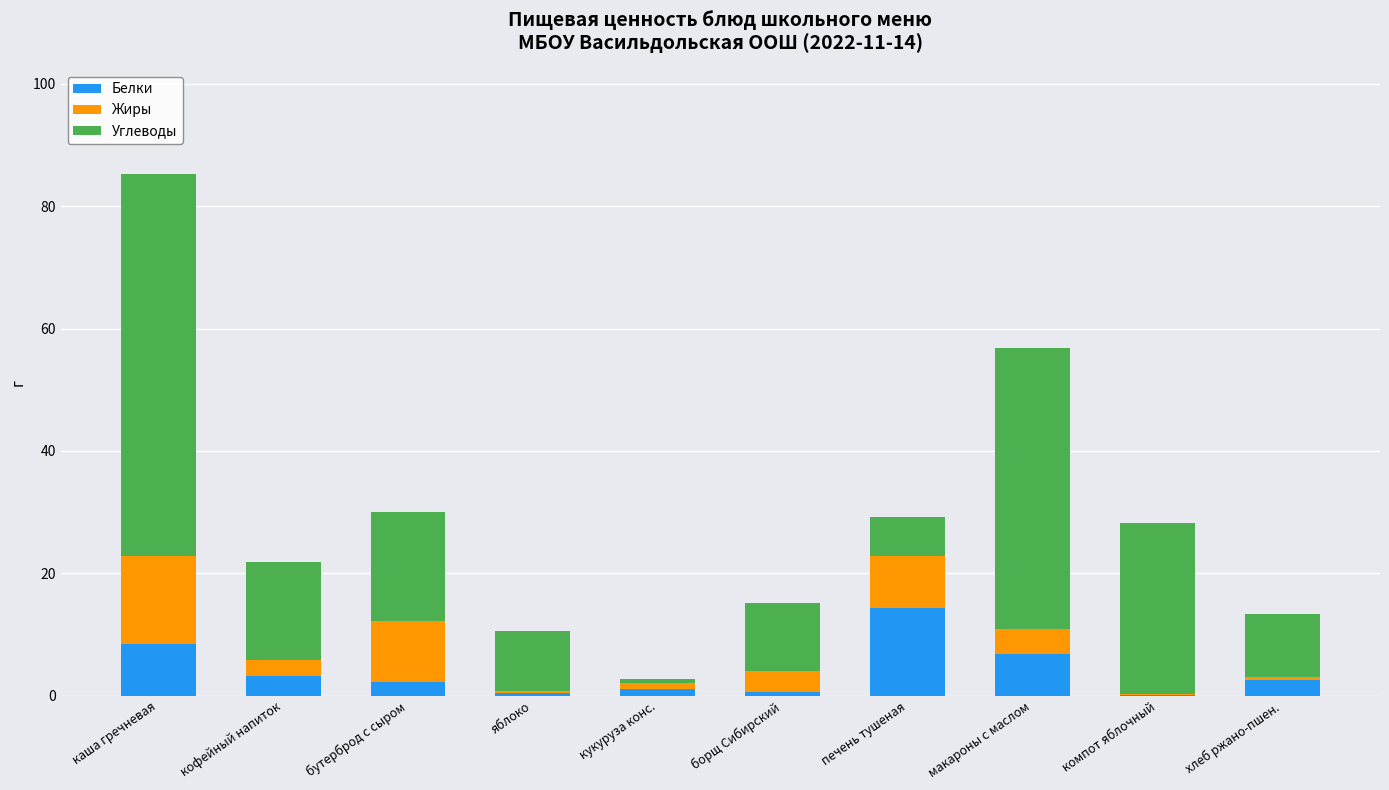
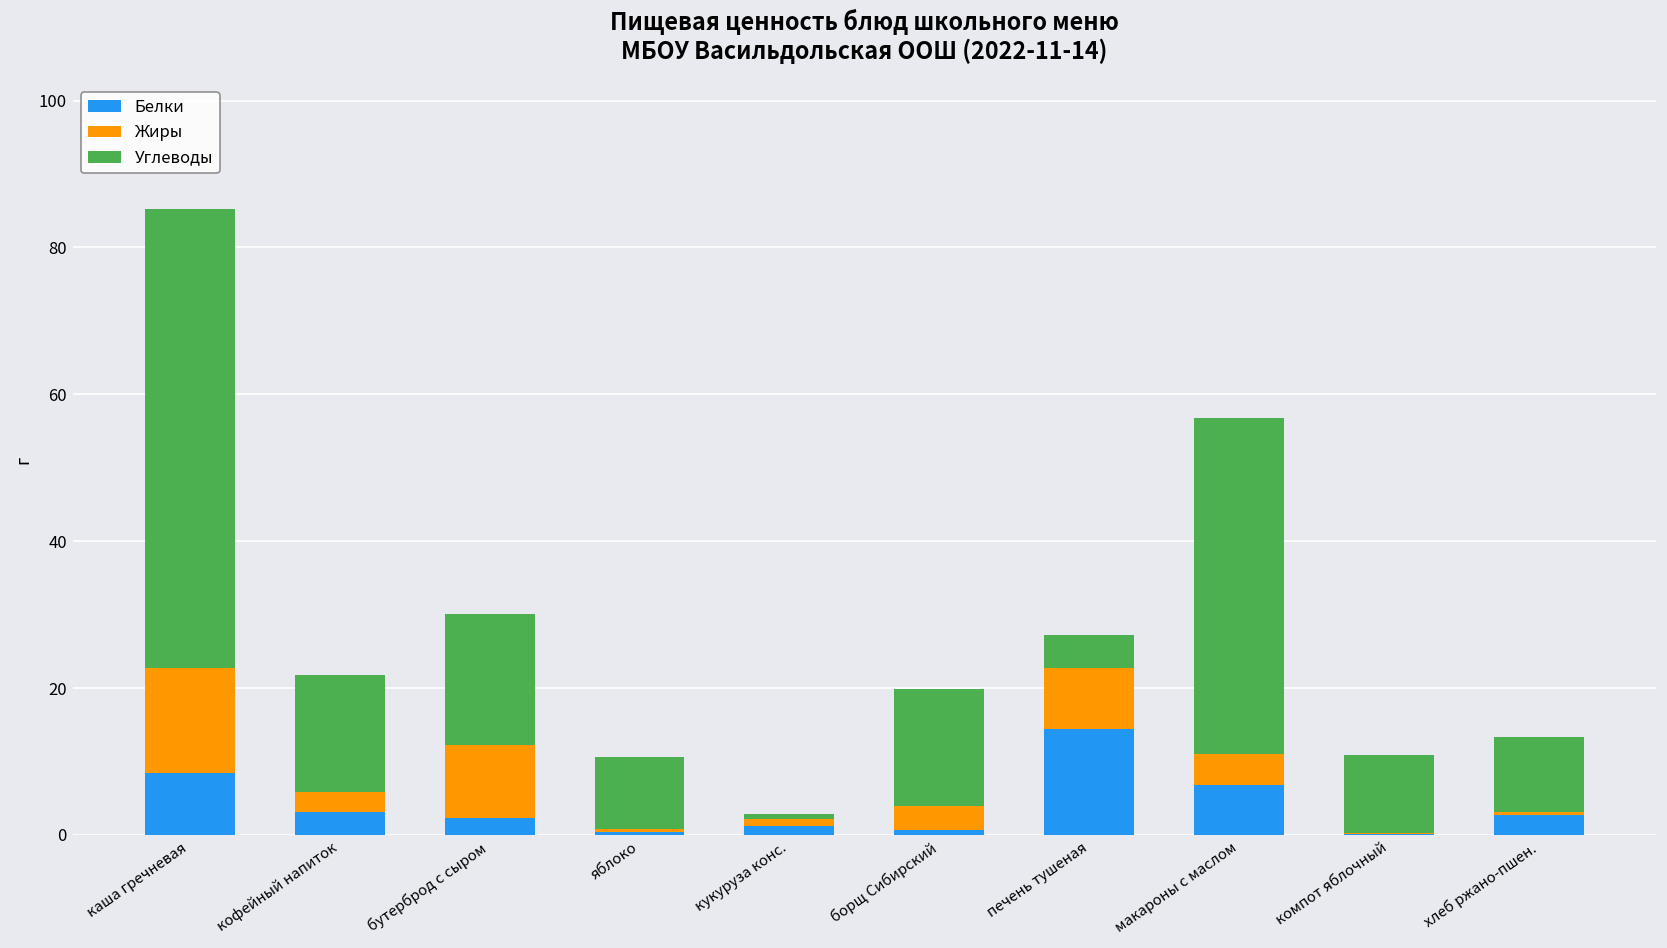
Углеводы, борщ Сибирский: 11 -> 16
Углеводы, печень тушеная: 6 -> 4
Углеводы, компот яблочный: 28 -> 11
